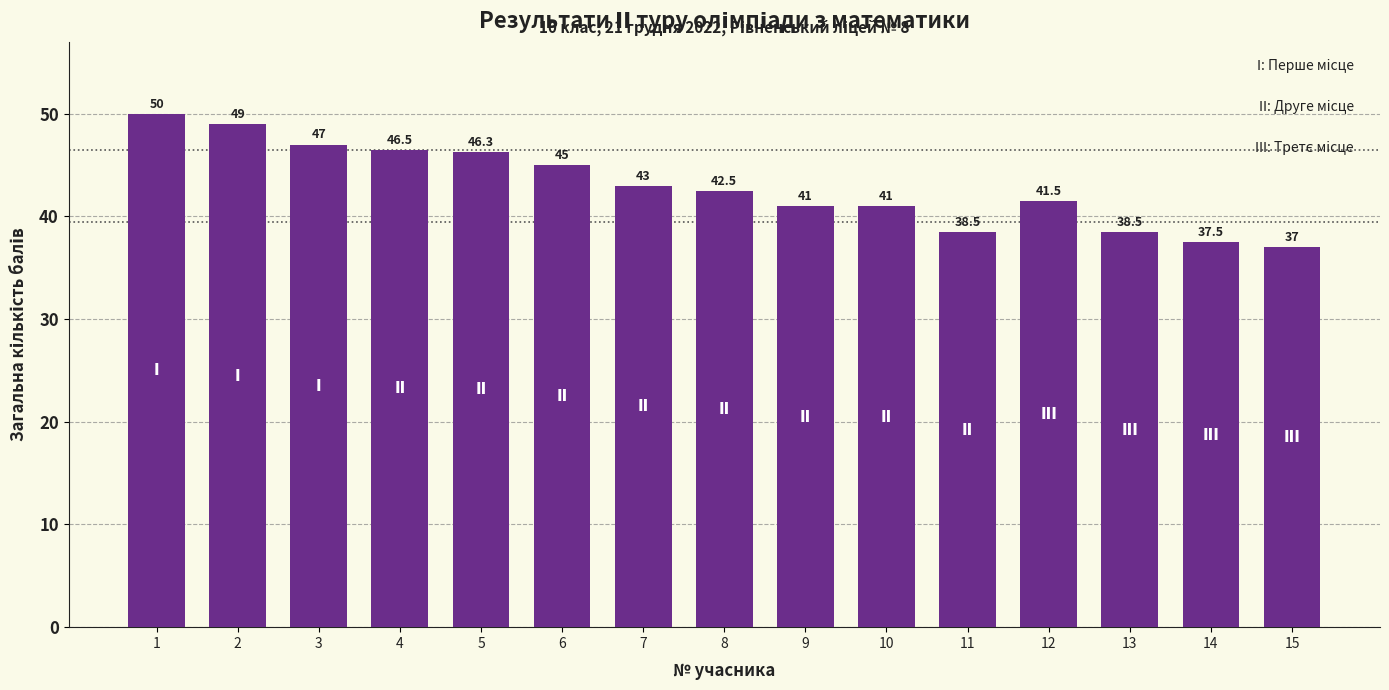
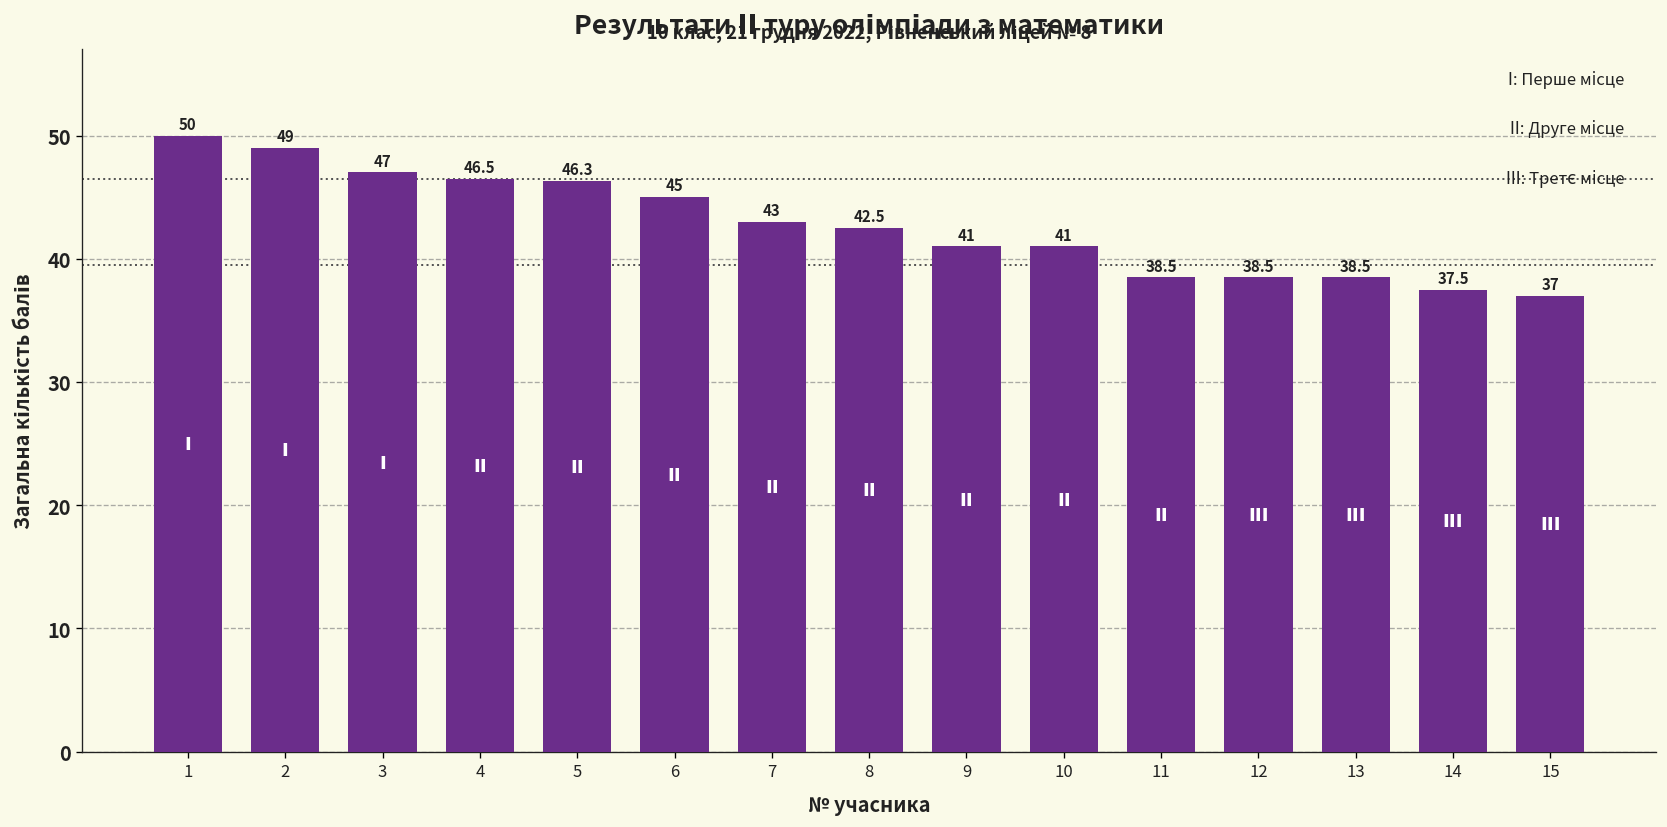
12: 41.5 -> 38.5
